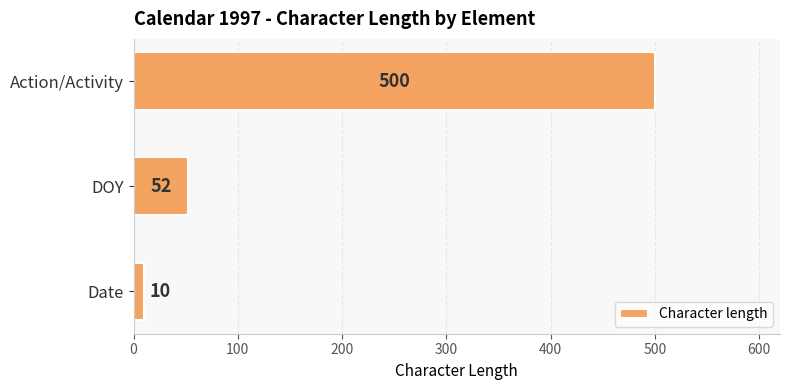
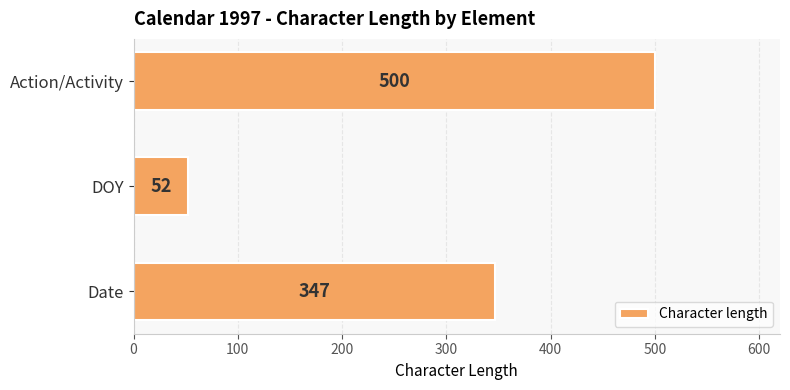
Date: 10 -> 347
